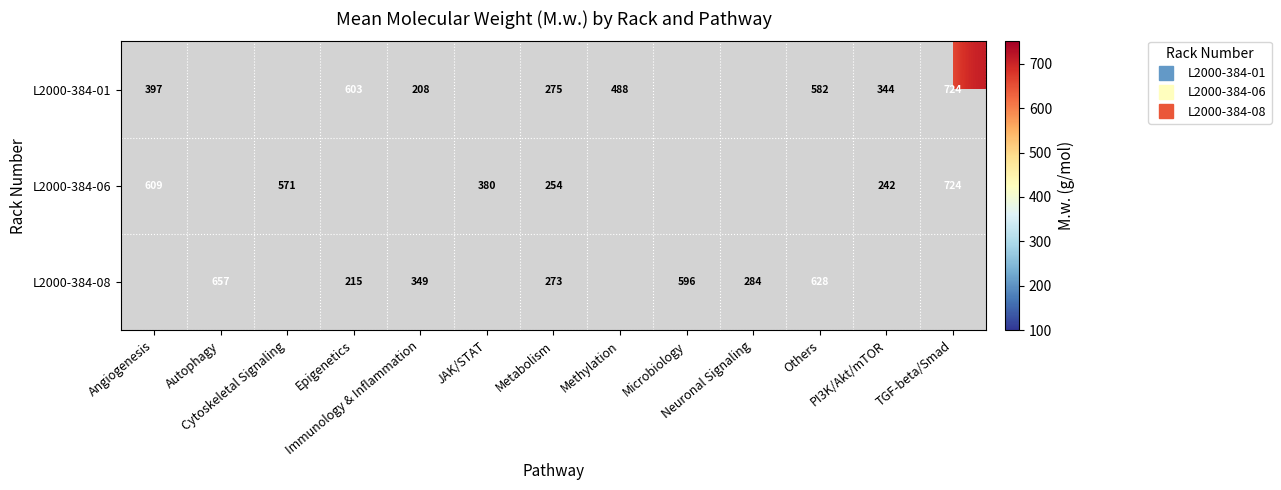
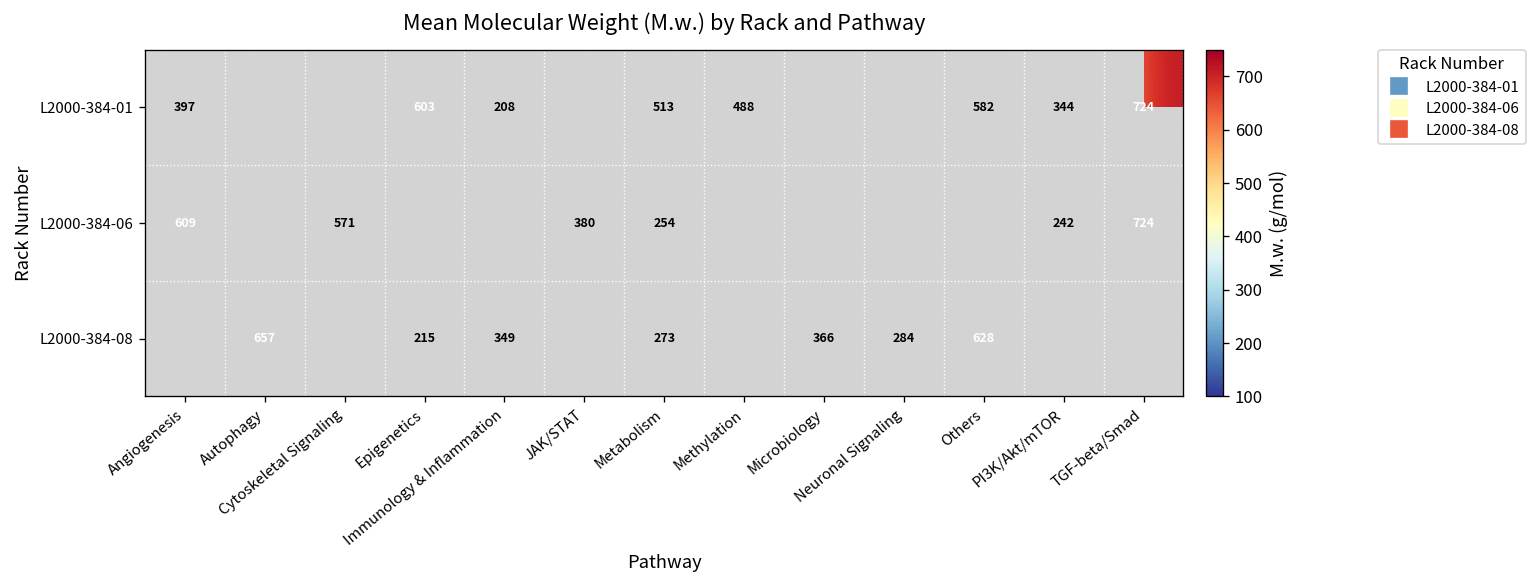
L2000-384-01, Metabolism: 275 -> 513
L2000-384-08, Microbiology: 596 -> 366
